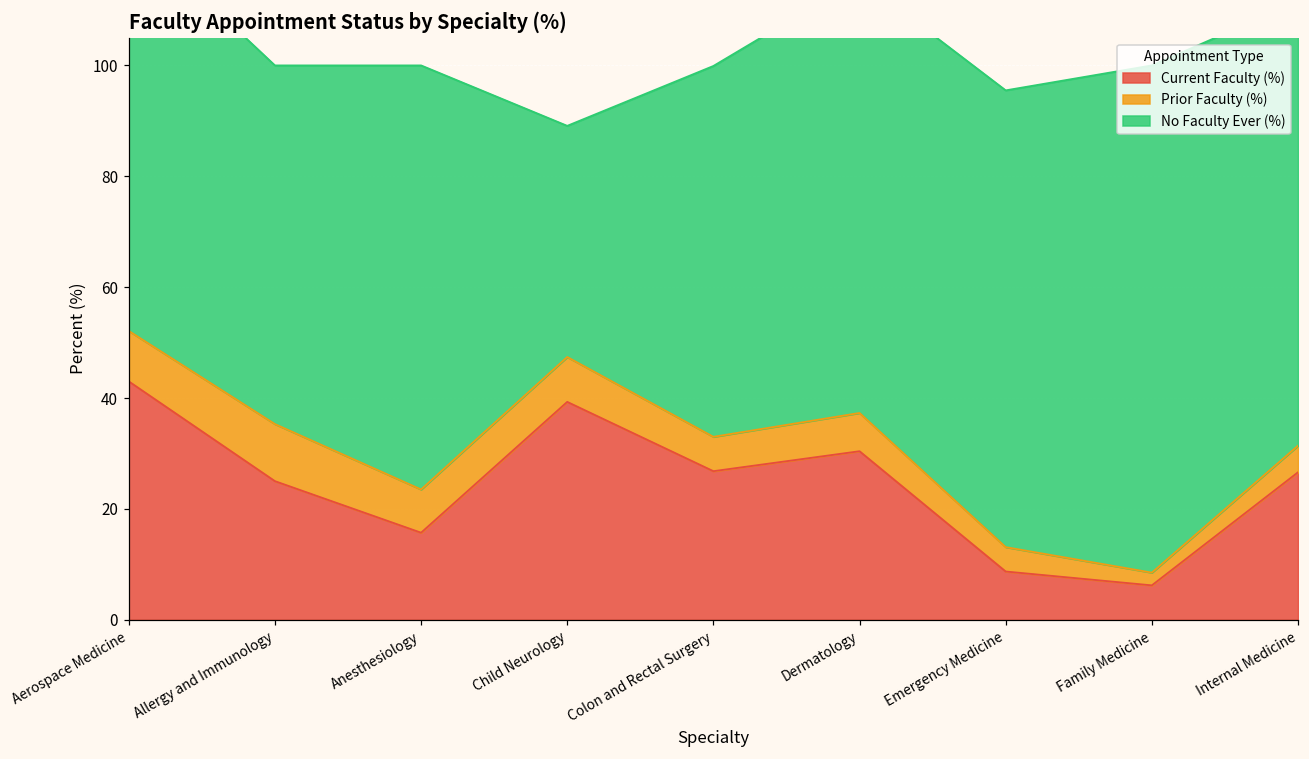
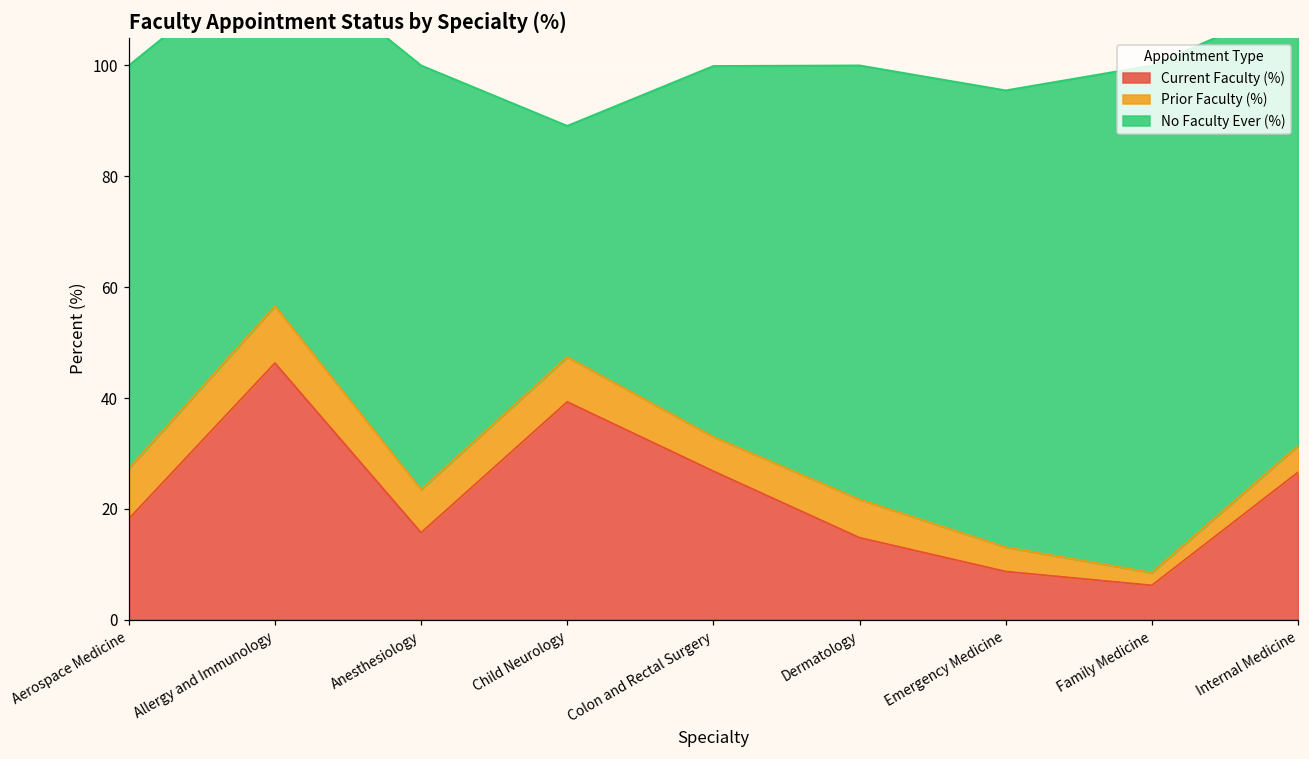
Current Faculty (%), Aerospace Medicine: 43 -> 18
Current Faculty (%), Allergy and Immunology: 25 -> 46
Current Faculty (%), Dermatology: 30 -> 15
